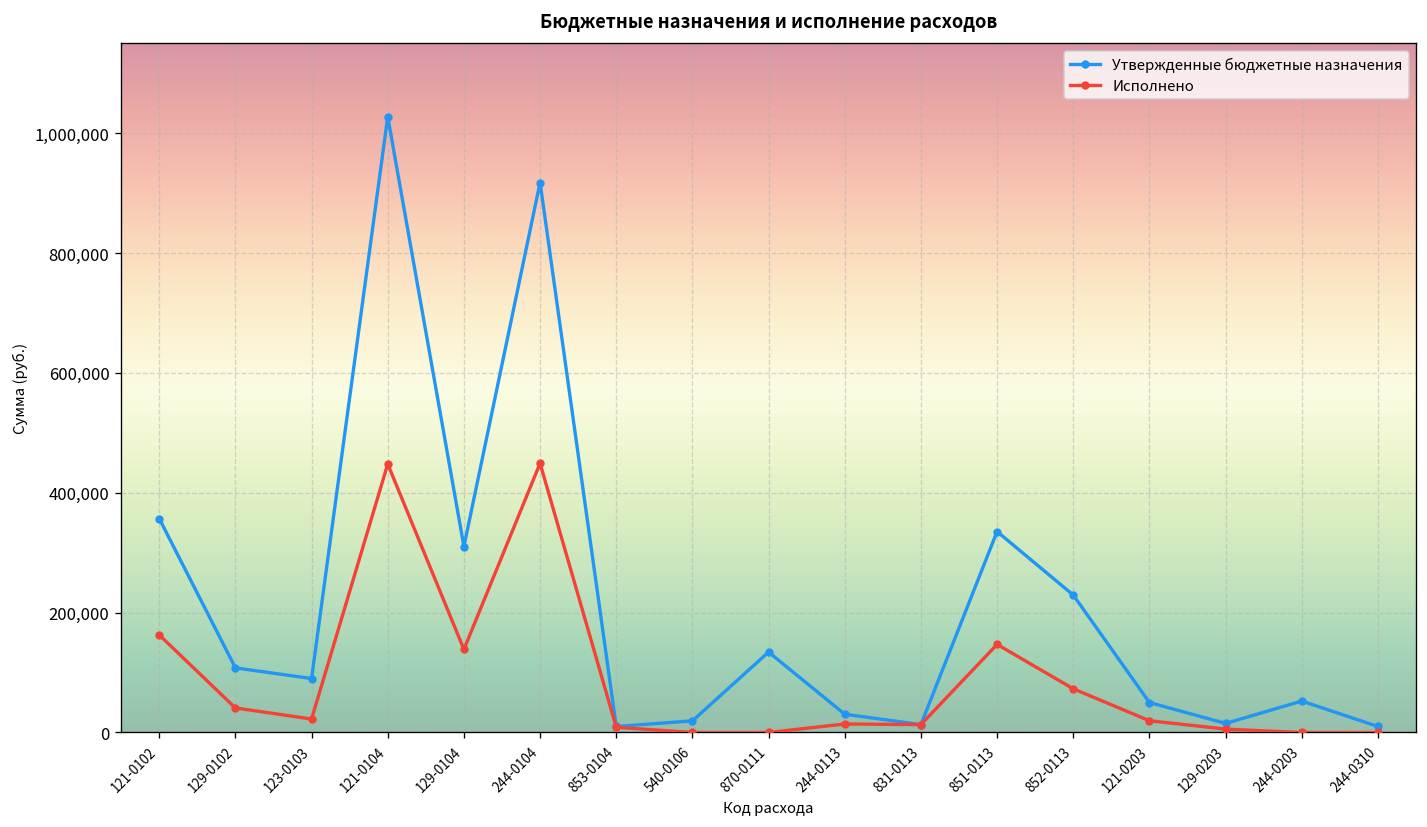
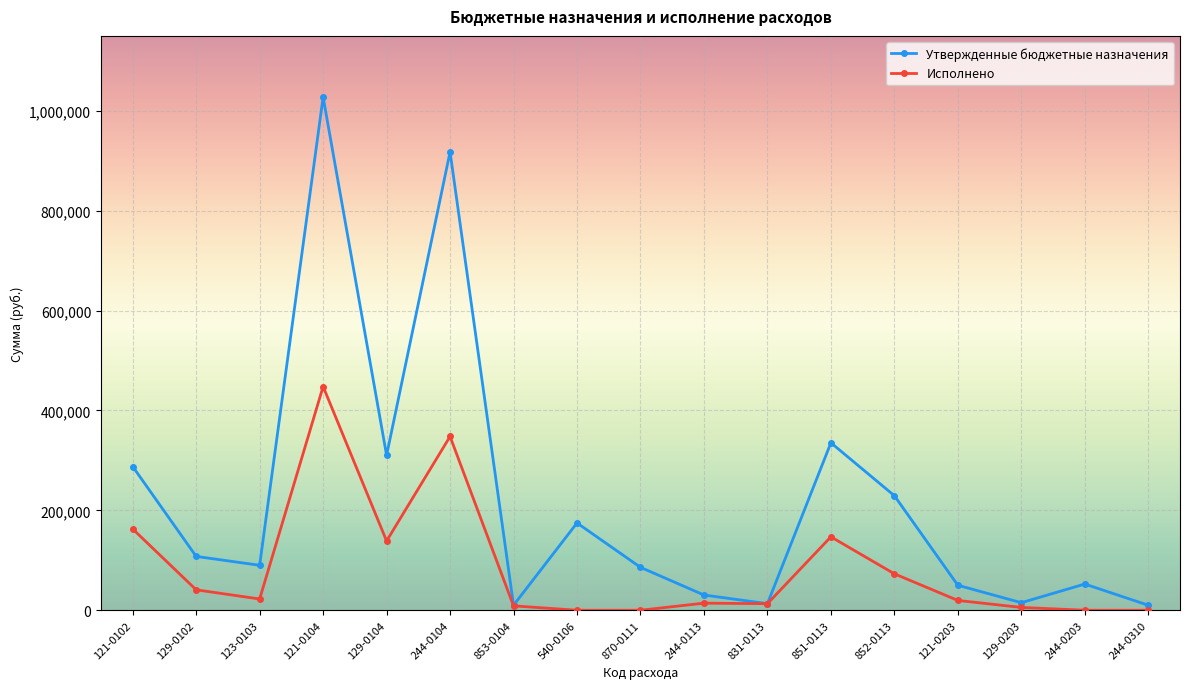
Утвержденные бюджетные назначения, 121-0102: 360,000 -> 290,000
Исполнено, 244-0104: 450,000 -> 350,000
Утвержденные бюджетные назначения, 540-0106: 20,000 -> 170,000
Утвержденные бюджетные назначения, 870-0111: 130,000 -> 90,000
